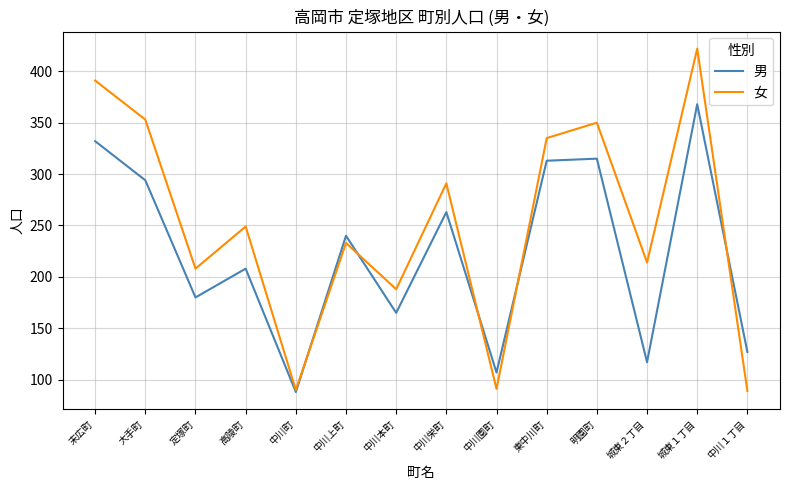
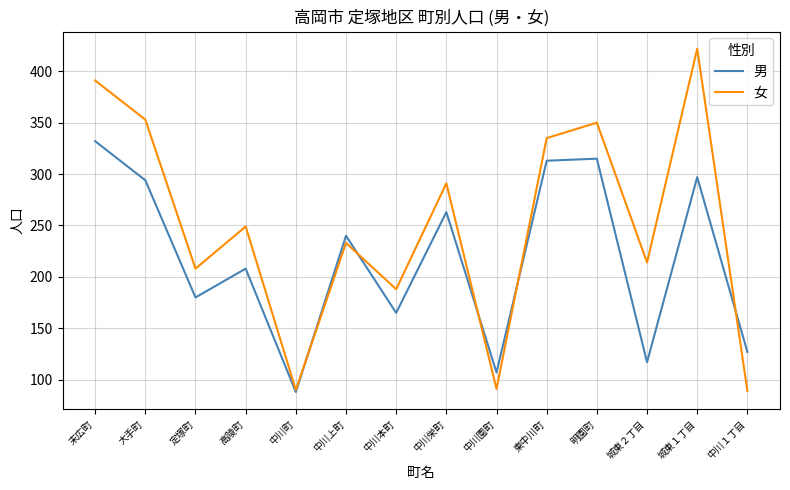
男, 城東１丁目: 368 -> 297
